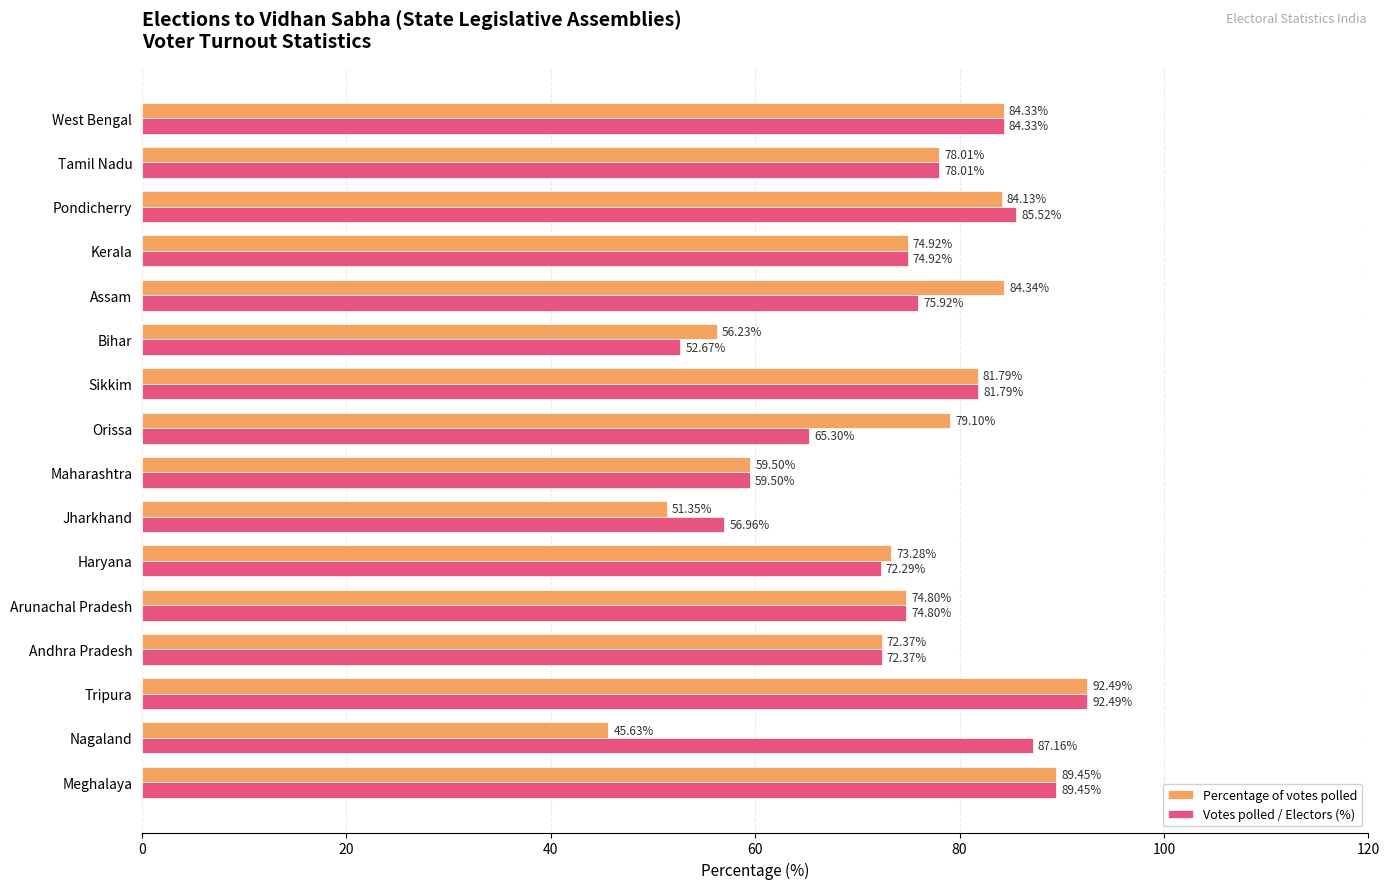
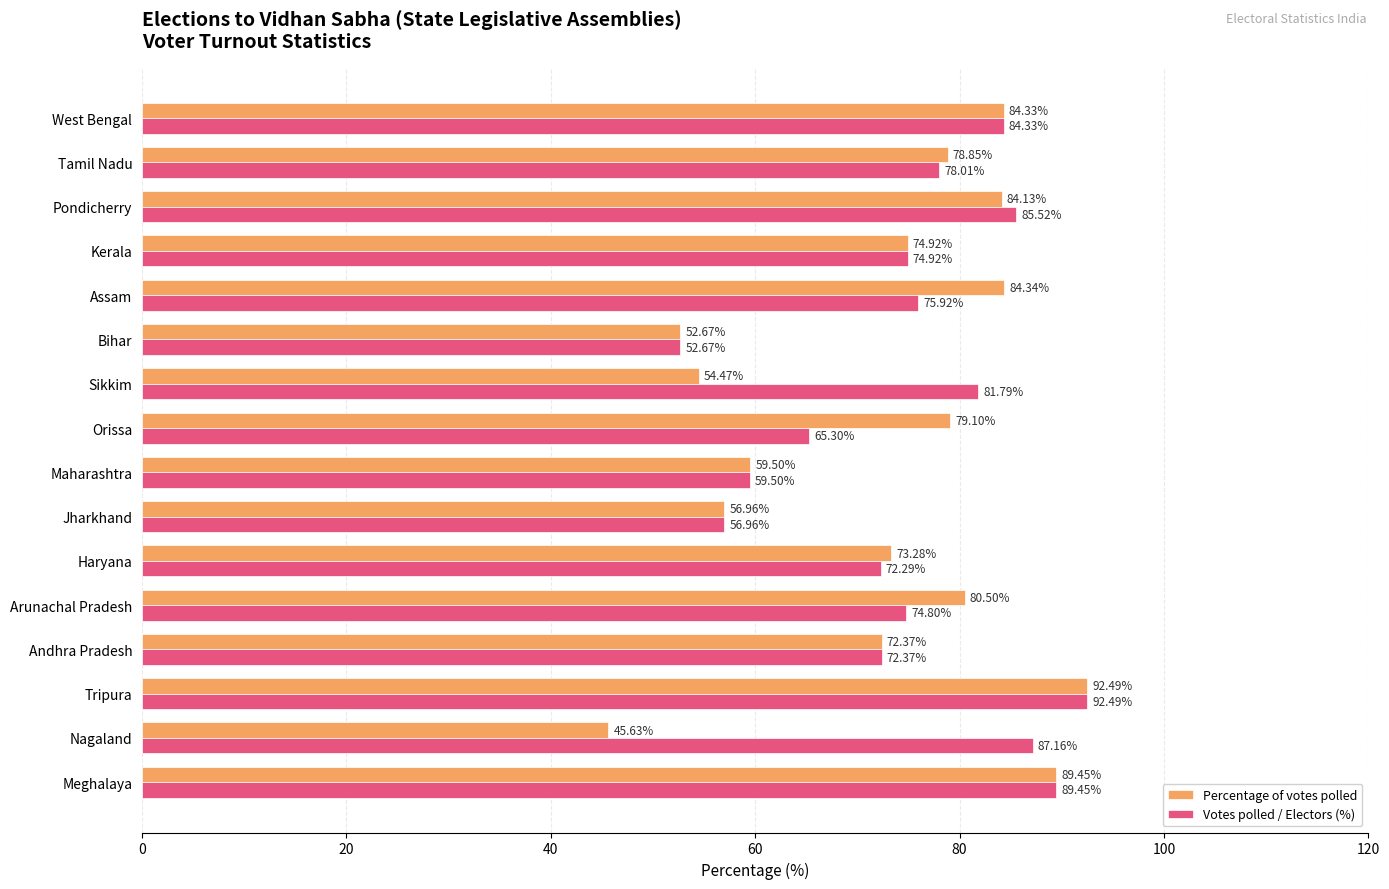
Percentage of votes polled, Tamil Nadu: 78.01% -> 78.85%
Percentage of votes polled, Bihar: 56.23% -> 52.67%
Percentage of votes polled, Sikkim: 81.79% -> 54.47%
Percentage of votes polled, Jharkhand: 51.35% -> 56.96%
Percentage of votes polled, Arunachal Pradesh: 74.80% -> 80.50%
